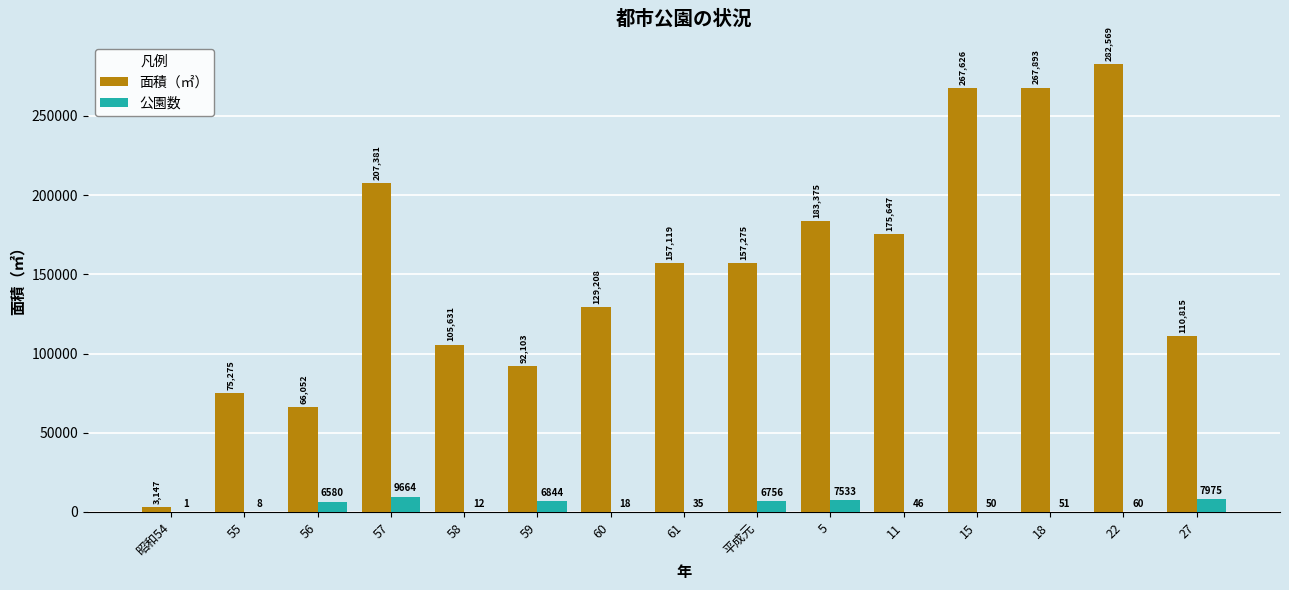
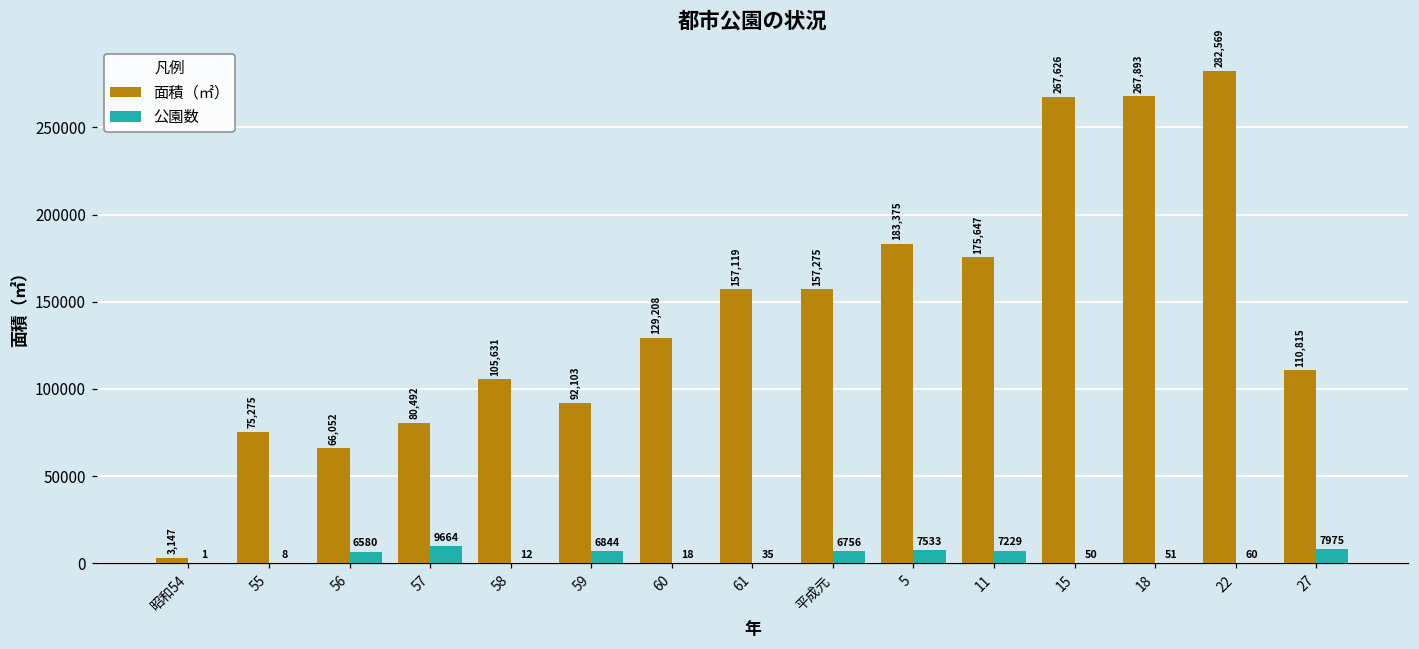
面積（㎡）, 57: 207,381 -> 80,492
公園数, 11: 46 -> 7229
